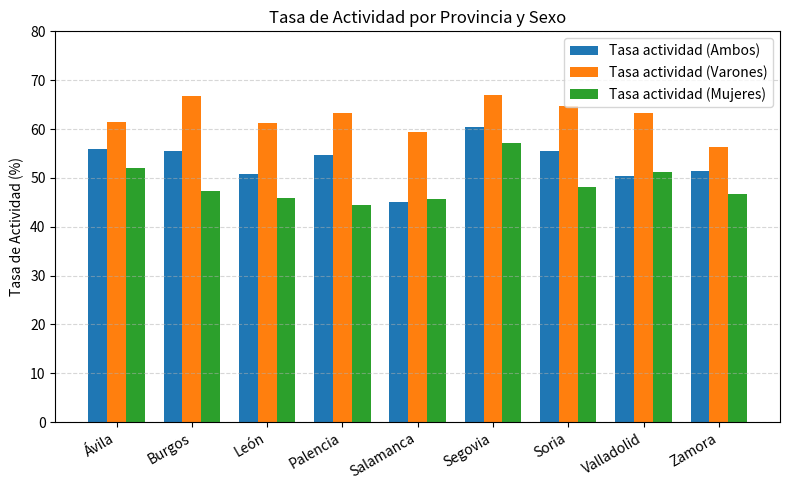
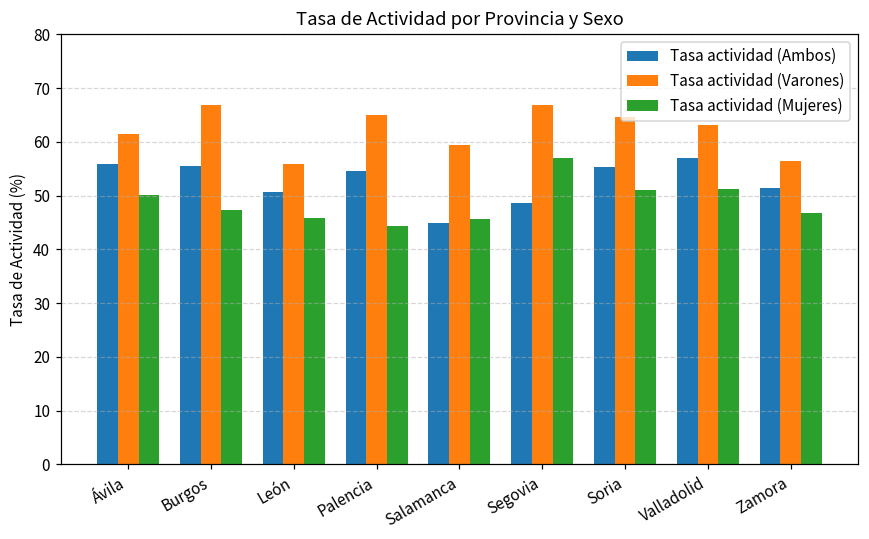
Tasa actividad (Mujeres), Ávila: 52 -> 50
Tasa actividad (Varones), León: 61 -> 56
Tasa actividad (Varones), Palencia: 63 -> 65
Tasa actividad (Ambos), Segovia: 61 -> 49
Tasa actividad (Mujeres), Soria: 48 -> 51
Tasa actividad (Ambos), Valladolid: 50 -> 57
